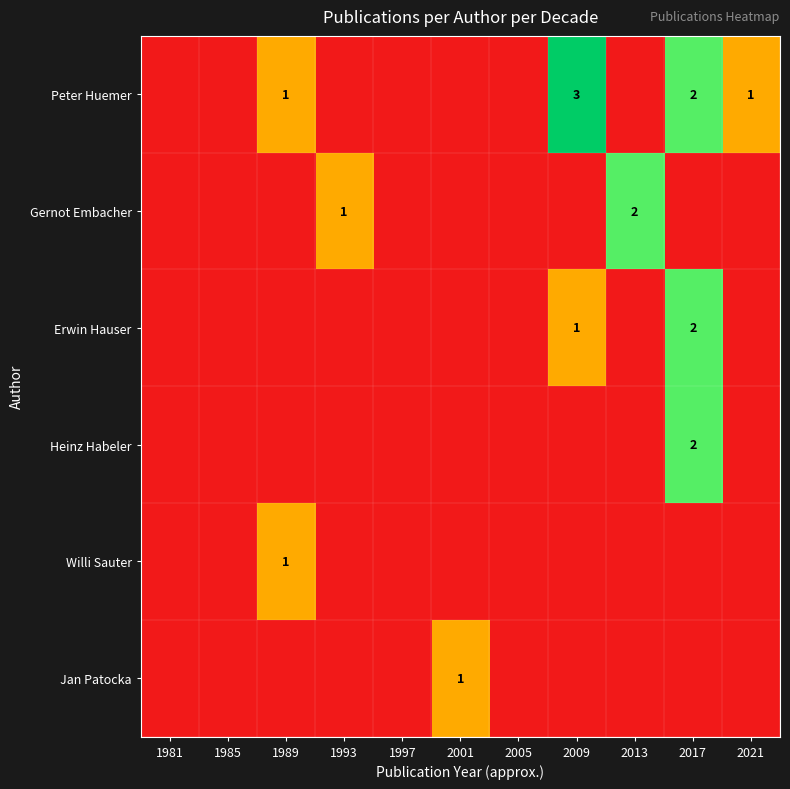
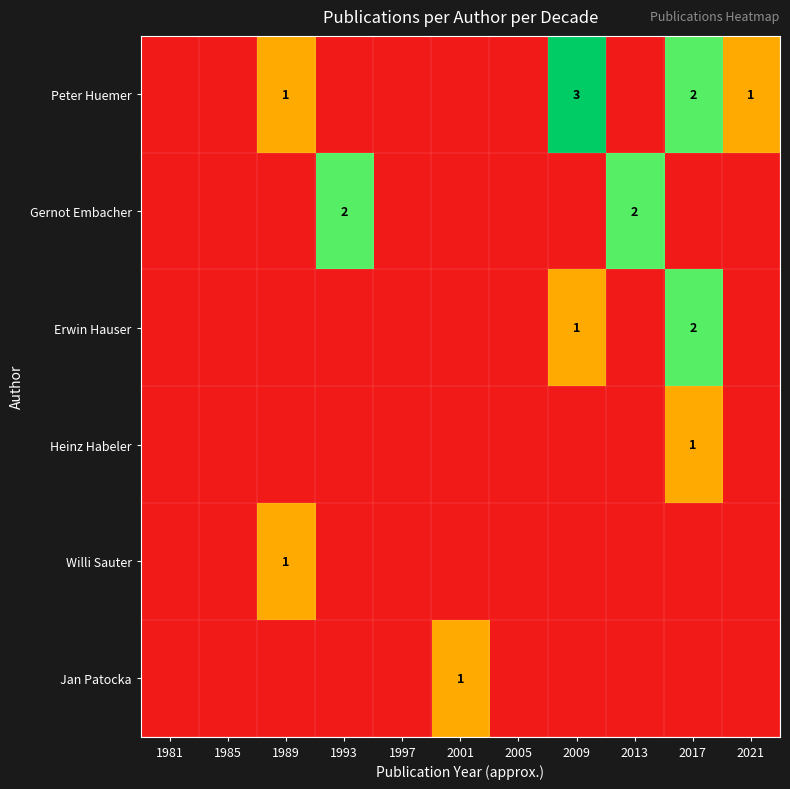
Gernot Embacher, 1993: 1 -> 2
Heinz Habeler, 2017: 2 -> 1
